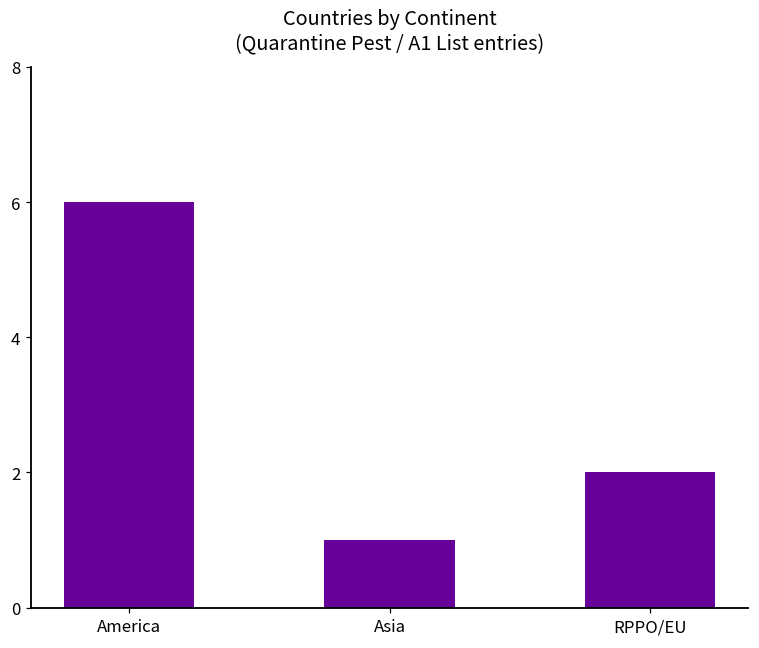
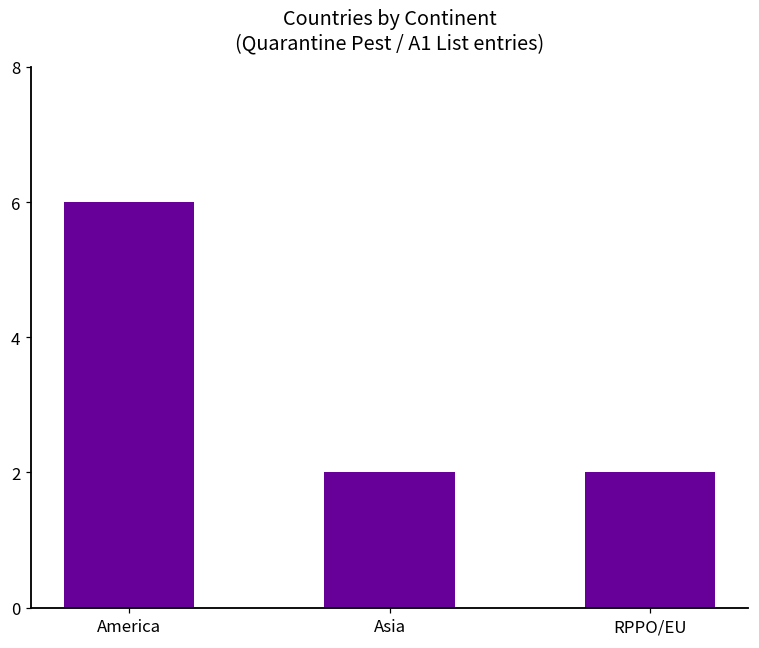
Asia: 1 -> 2
